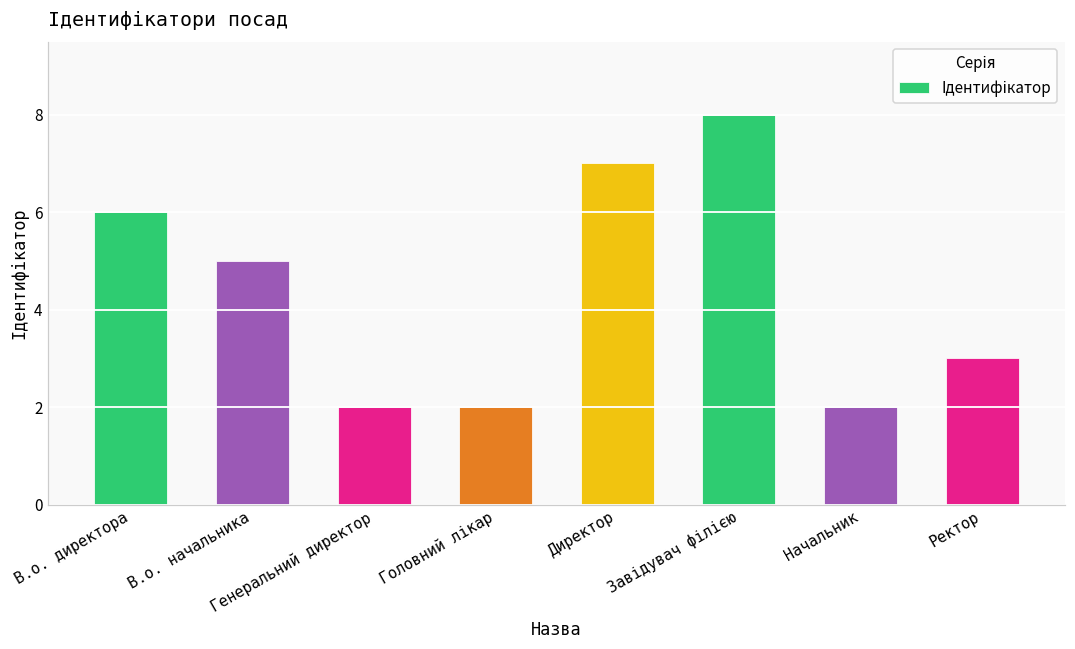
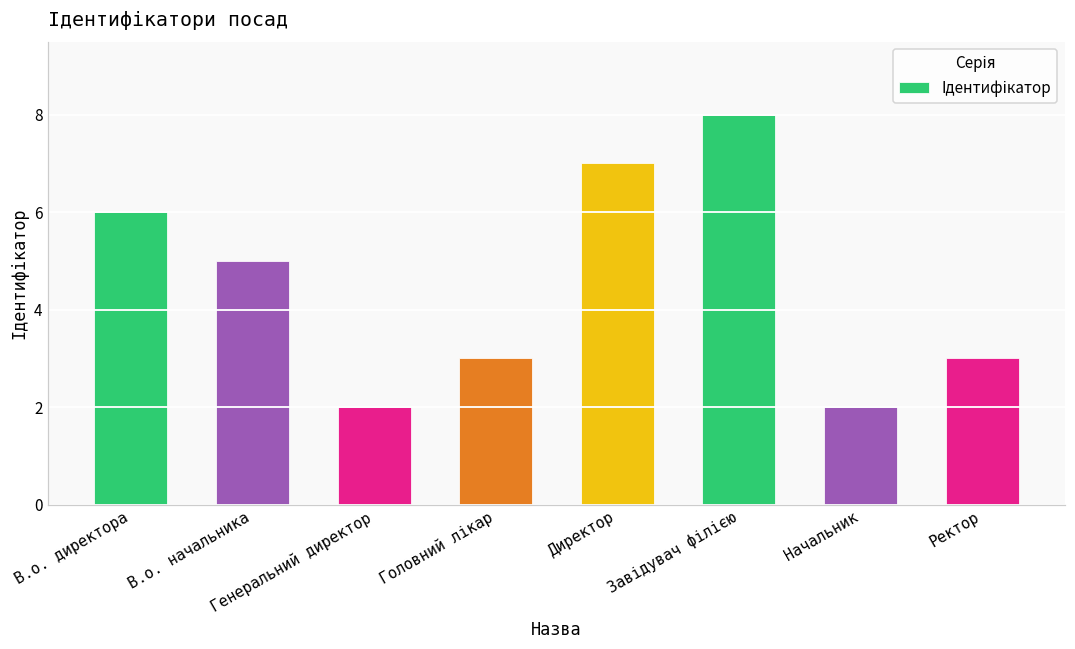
Головний лікар: 2 -> 3
